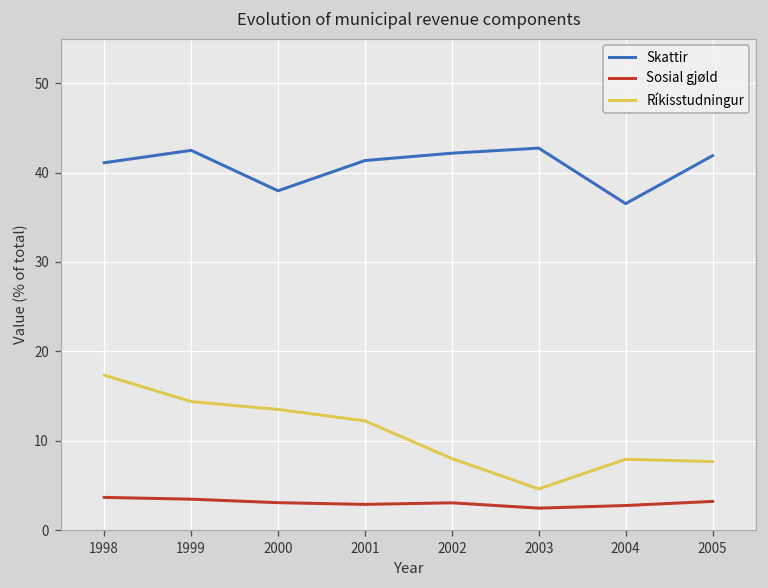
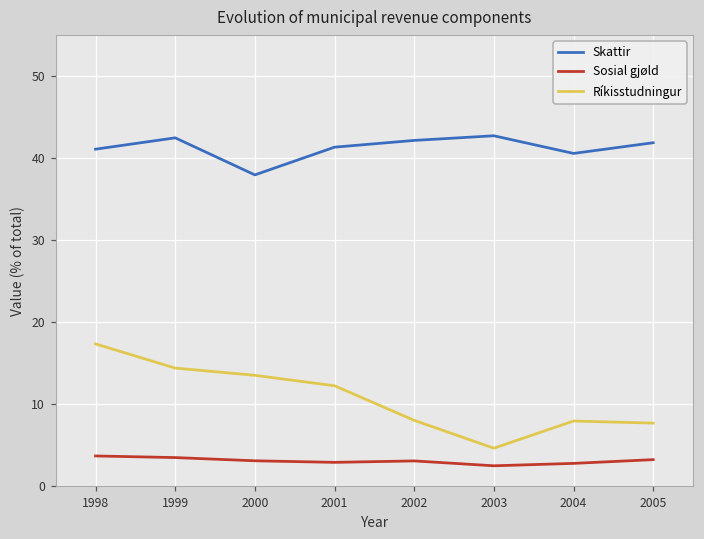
Skattir, 2004: 37 -> 41
